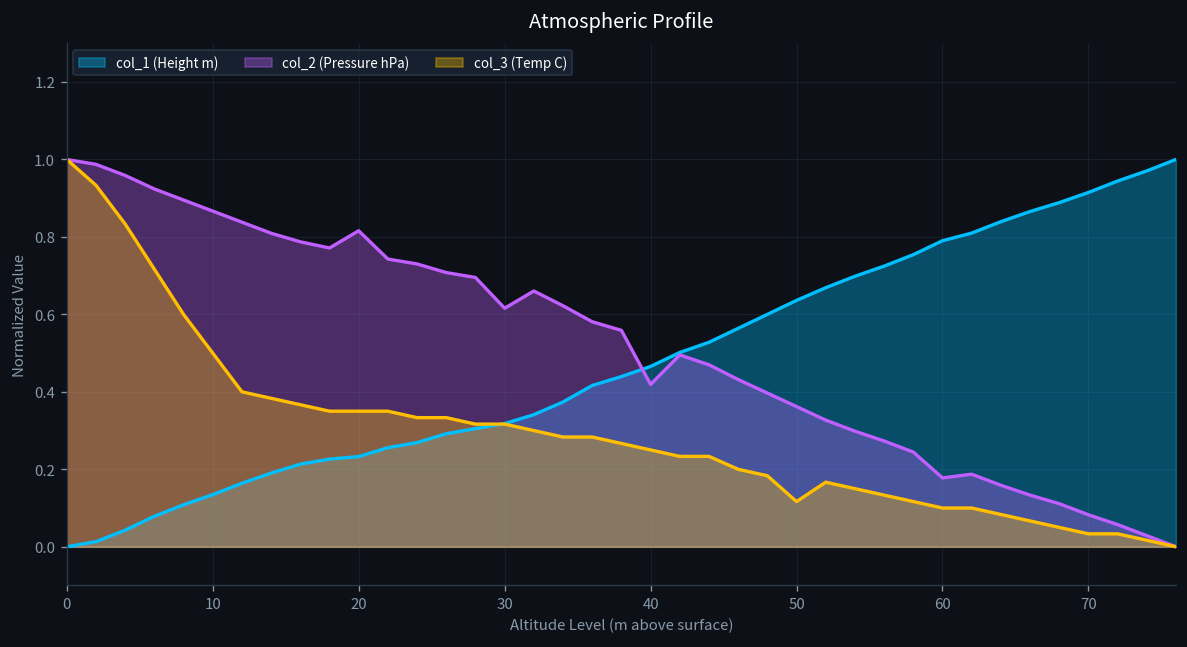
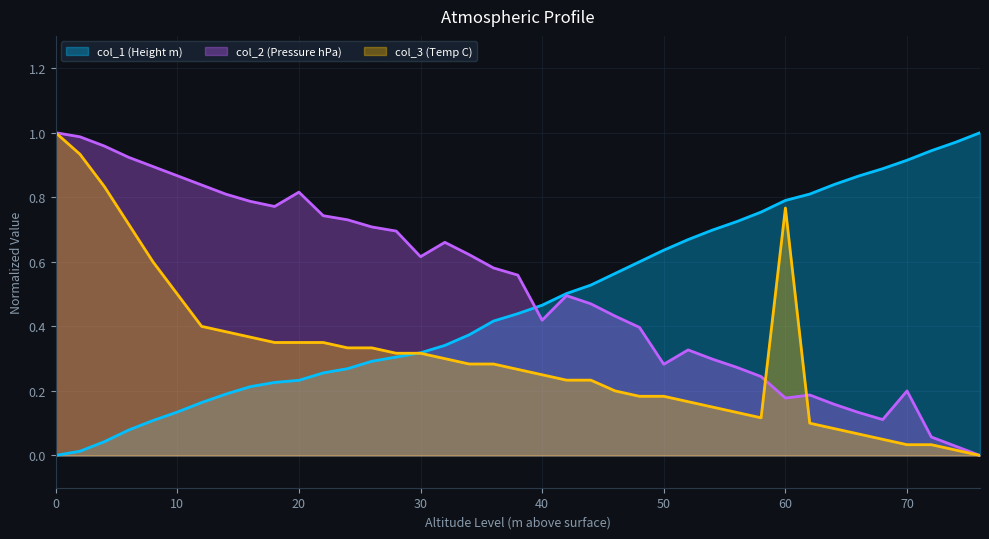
col_2 (Pressure hPa), 50: 0.36 -> 0.28
col_3 (Temp C), 50: 0.12 -> 0.18
col_3 (Temp C), 60: 0.10 -> 0.77
col_2 (Pressure hPa), 70: 0.08 -> 0.20
